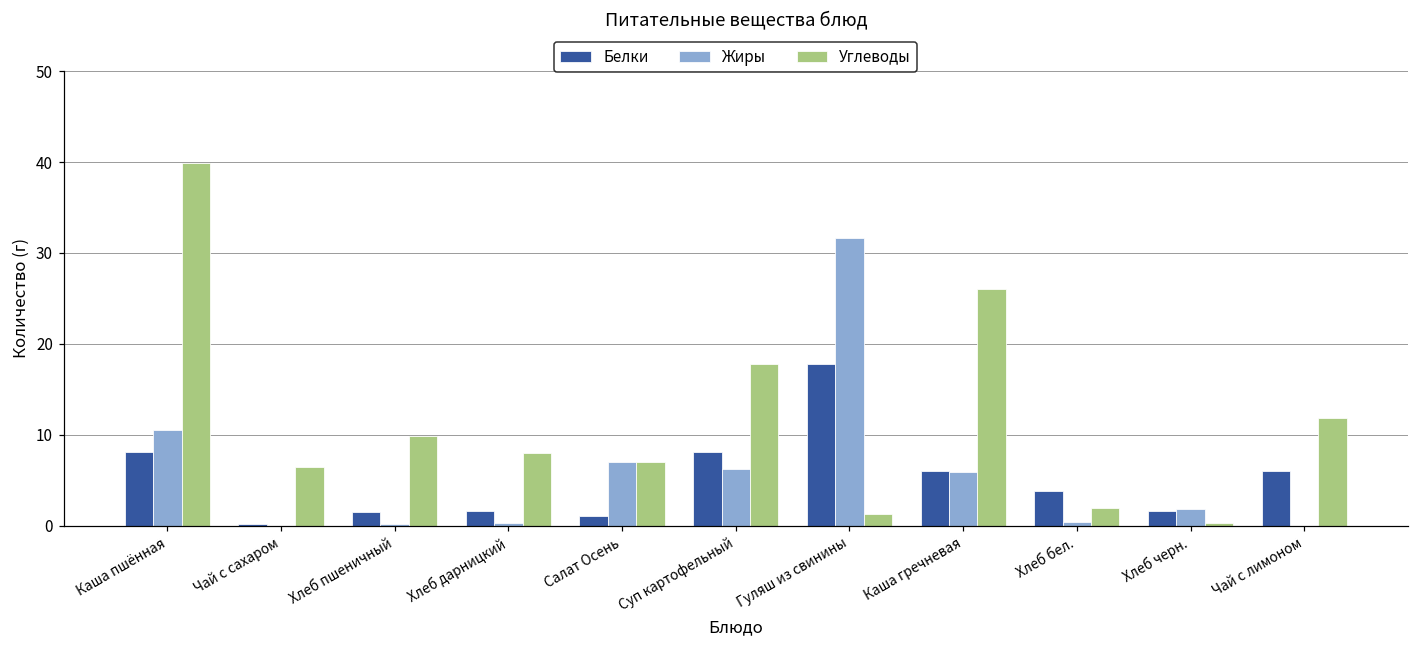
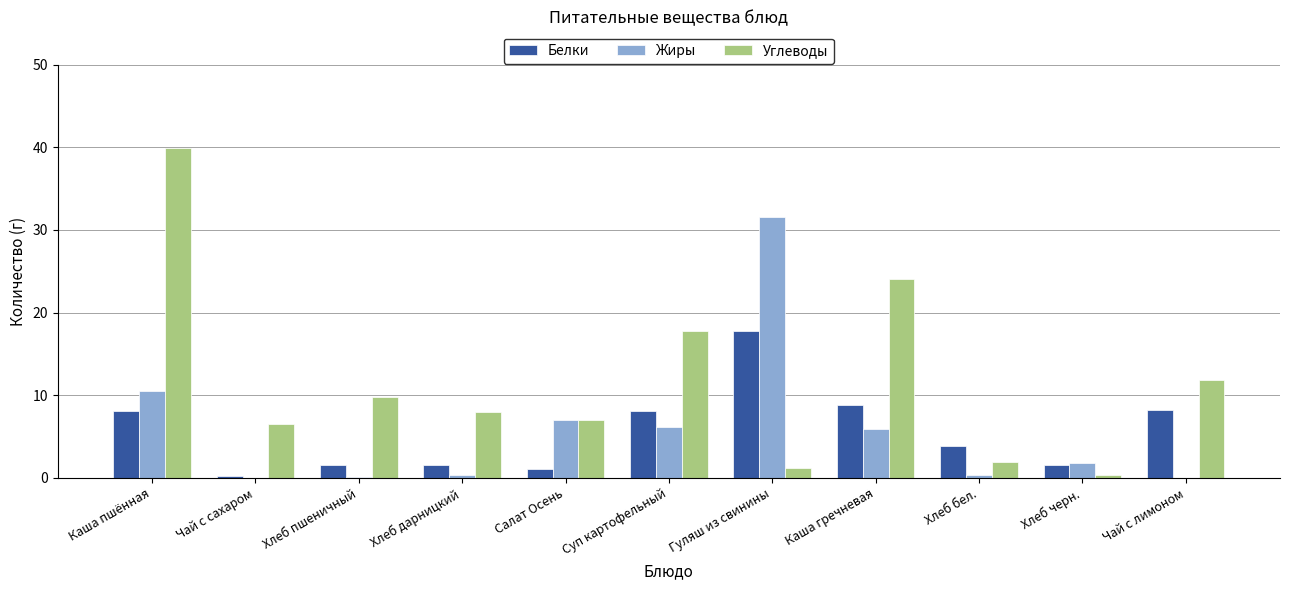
Белки, Каша гречневая: 6 -> 9
Углеводы, Каша гречневая: 26 -> 24
Белки, Чай с лимоном: 6 -> 8
